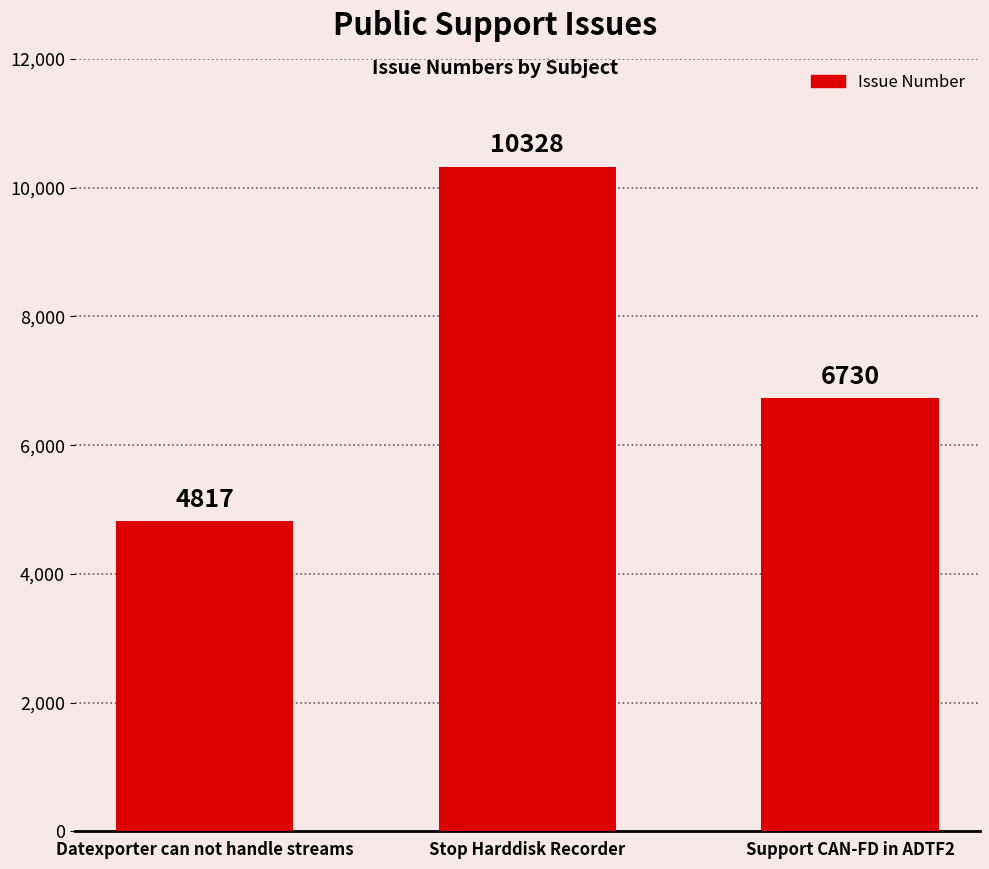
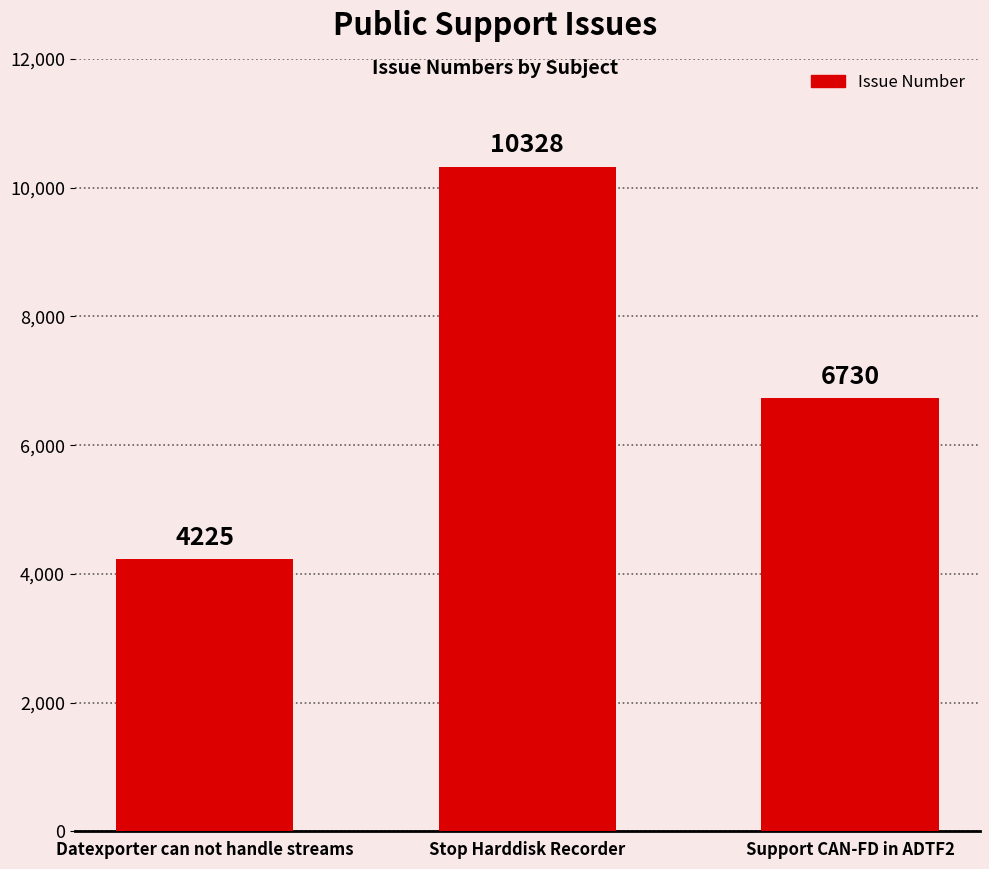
Datexporter can not handle streams: 4817 -> 4225
